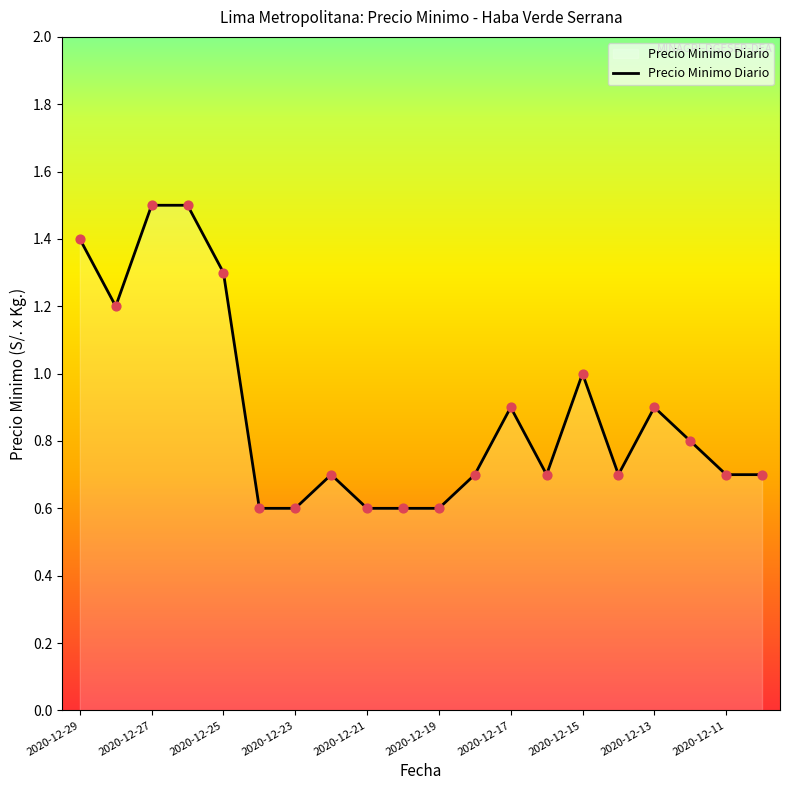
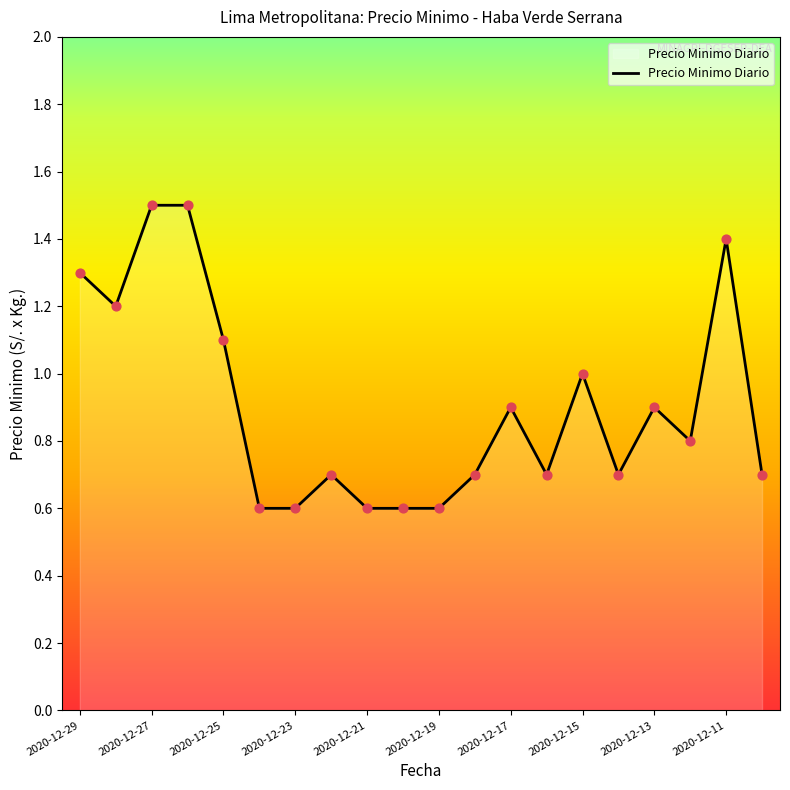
2020-12-29: 1.4 -> 1.3
2020-12-25: 1.3 -> 1.1
2020-12-11: 0.7 -> 1.4
